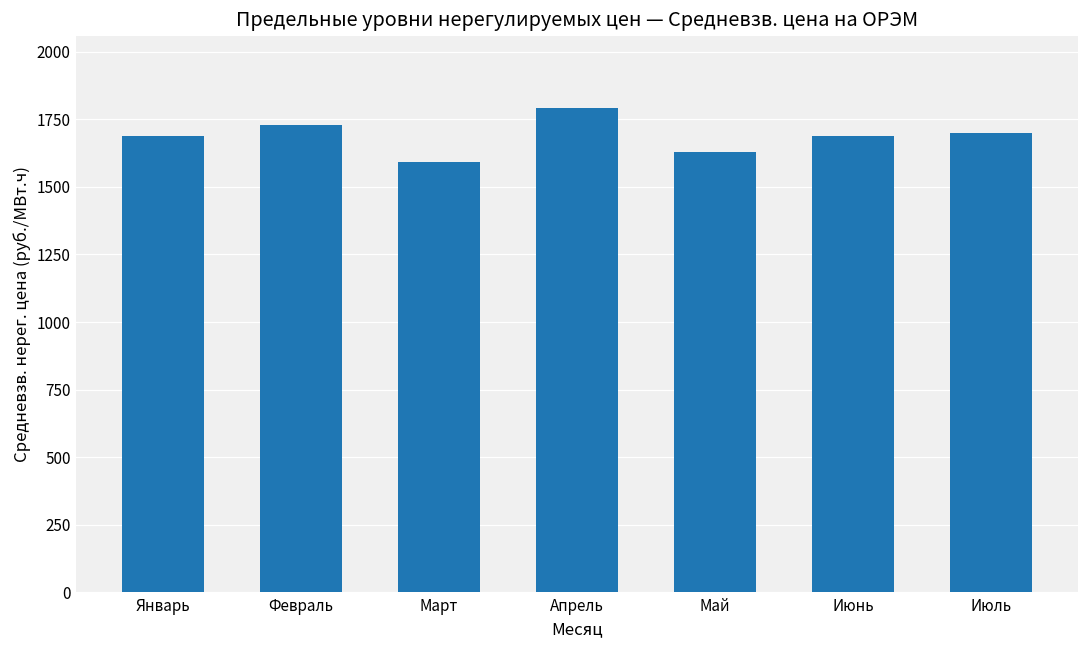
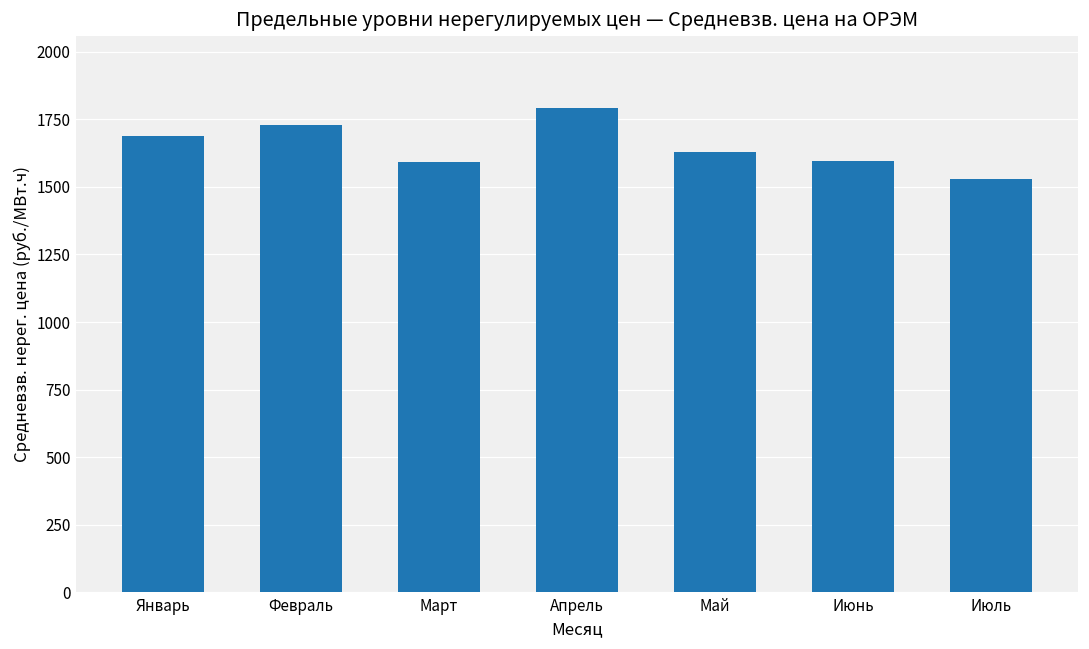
Июнь: 1690 -> 1600
Июль: 1700 -> 1530
